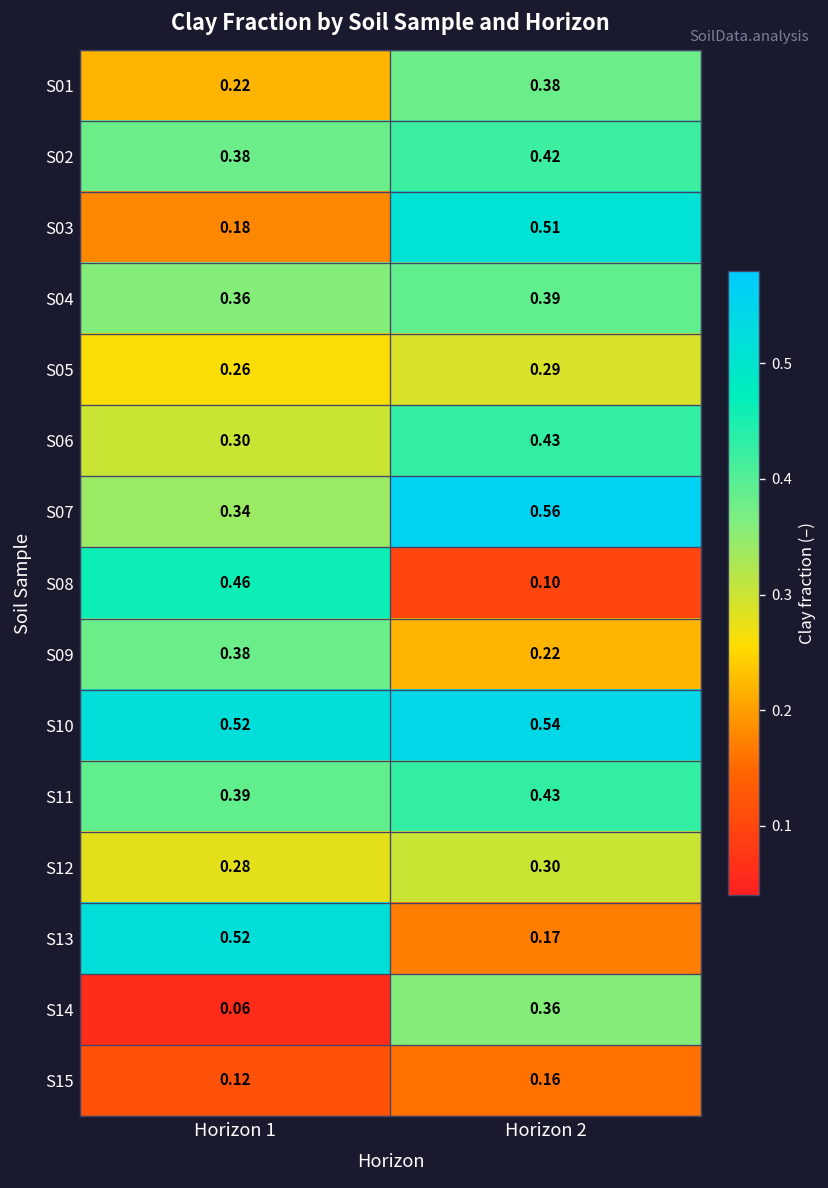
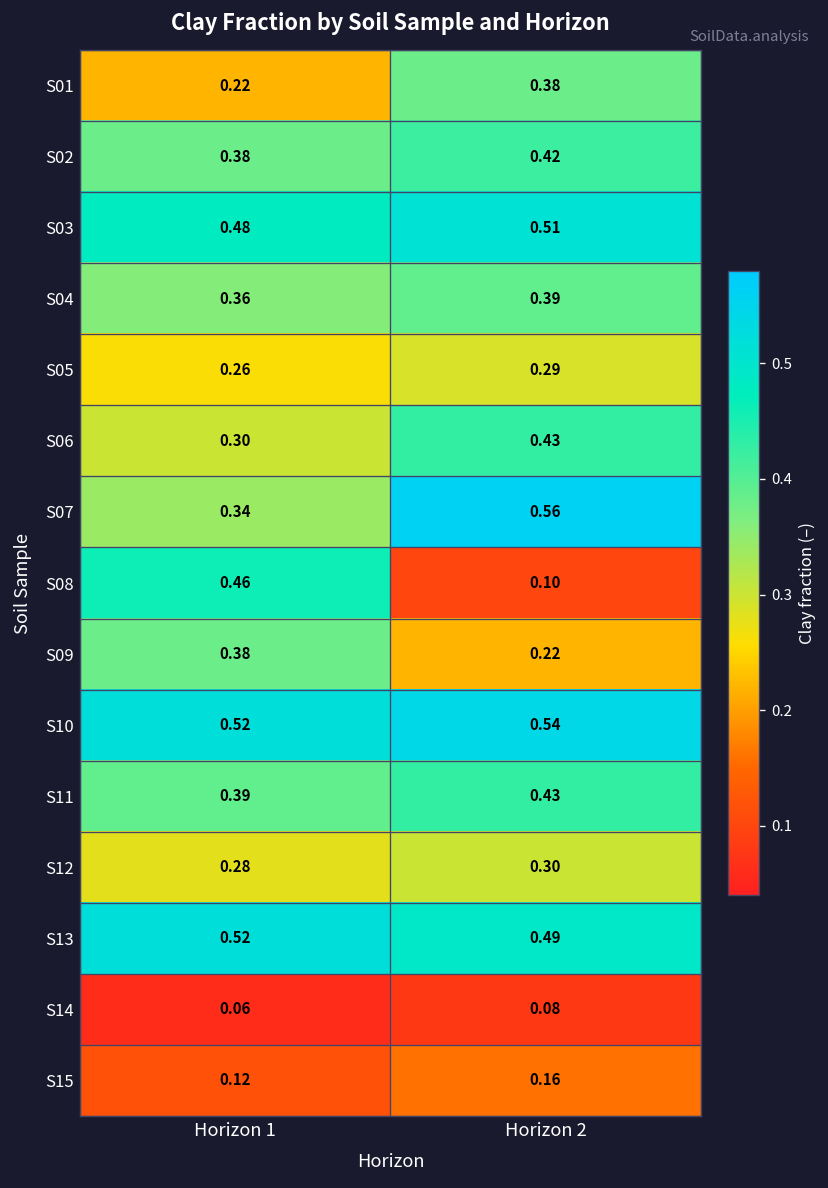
S03, Horizon 1: 0.18 -> 0.48
S13, Horizon 2: 0.17 -> 0.49
S14, Horizon 2: 0.36 -> 0.08
